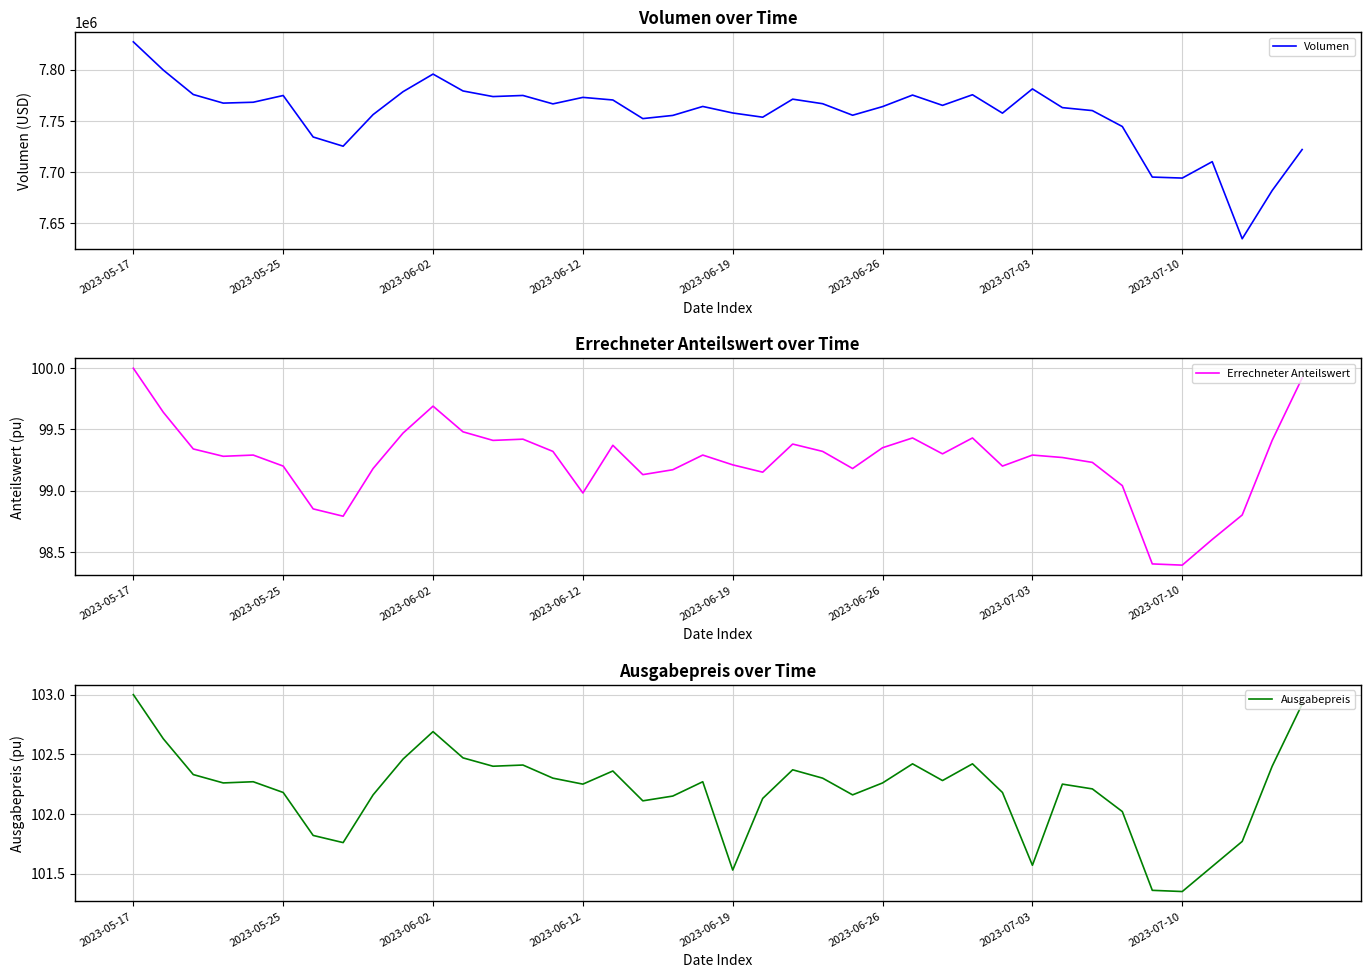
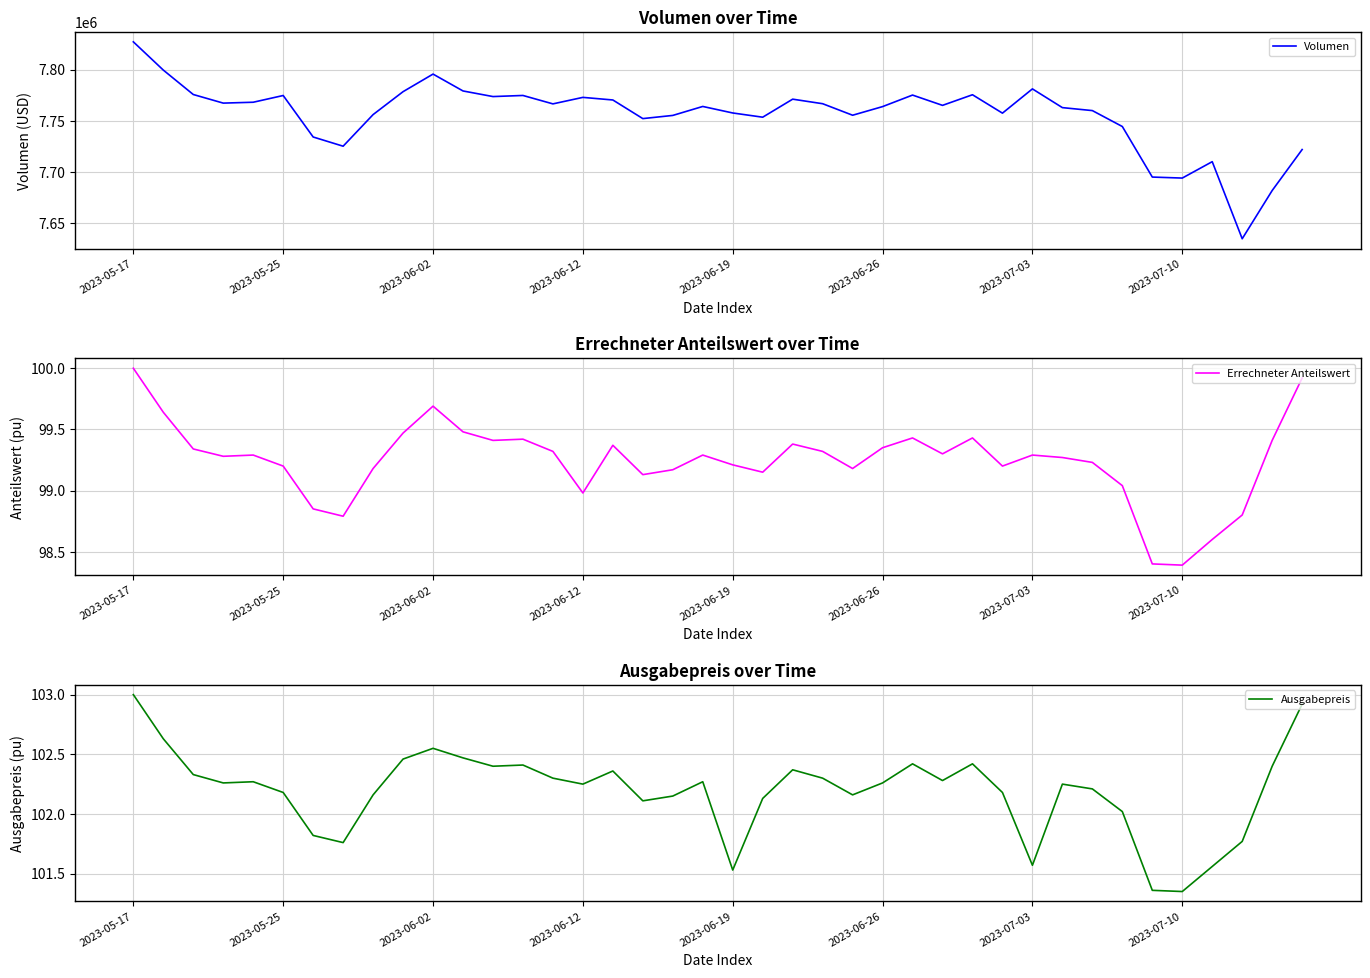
Ausgabepreis over Time, 2023-06-02: 102.69 -> 102.55
